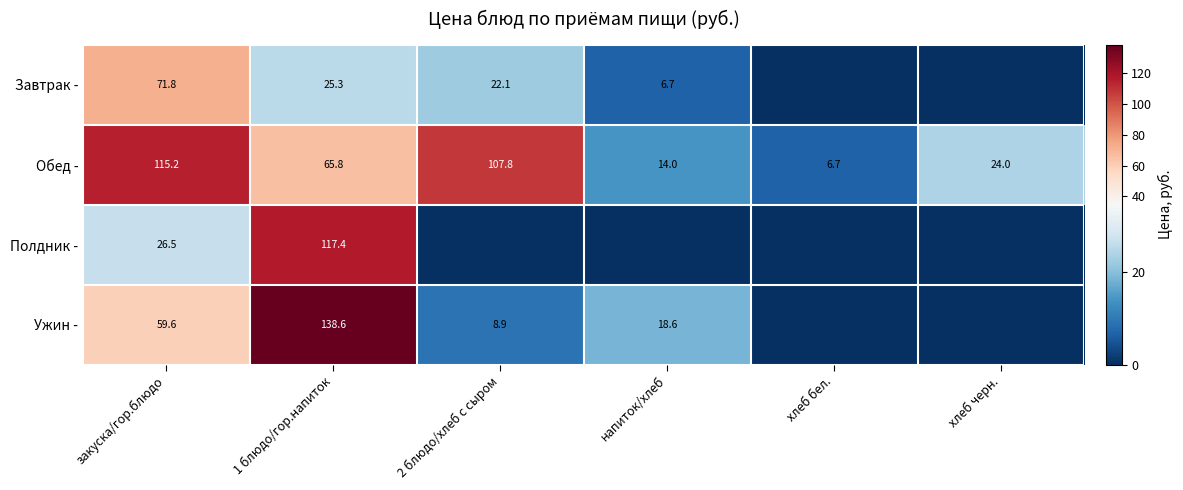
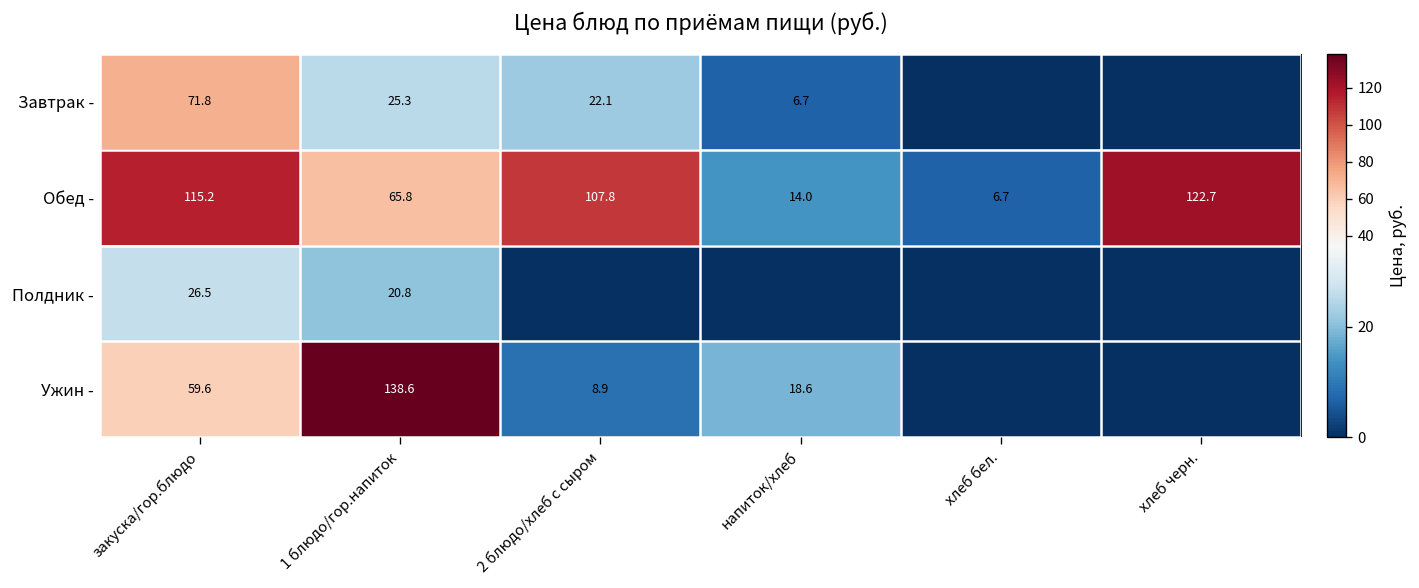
Обед -, хлеб черн.: 24.0 -> 122.7
Полдник -, 1 блюдо/гор.напиток: 117.4 -> 20.8
